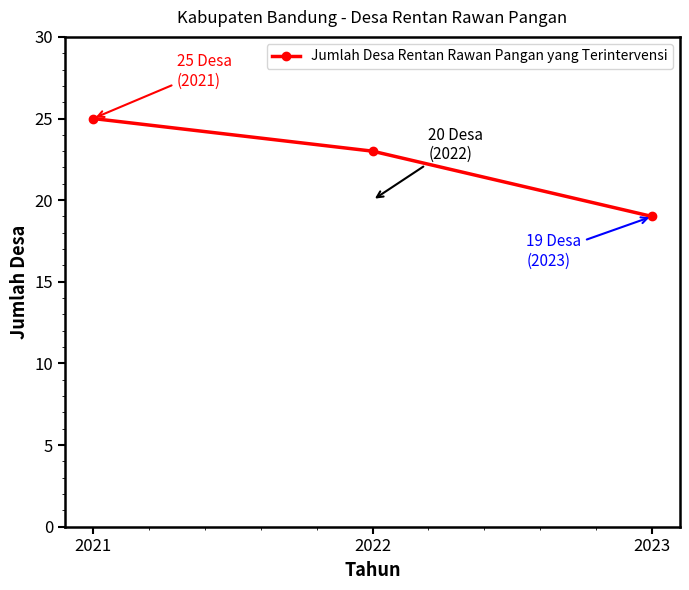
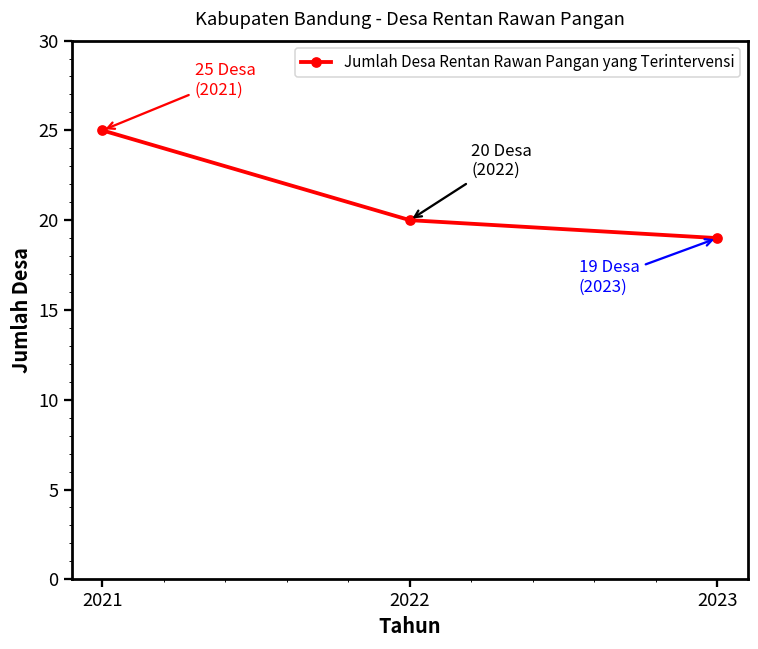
2022: 23 -> 20
